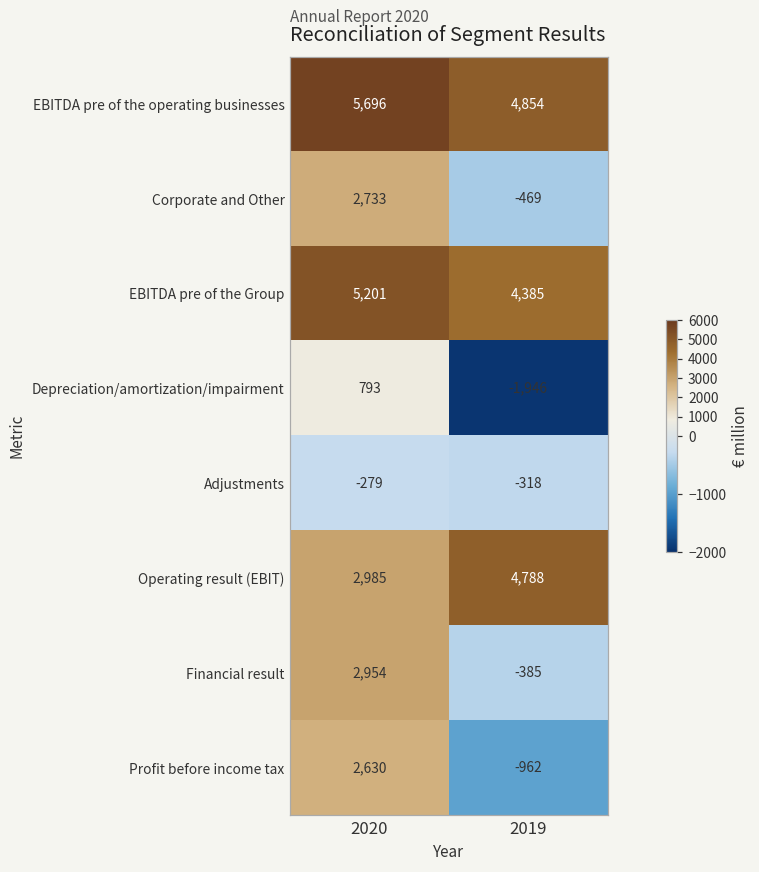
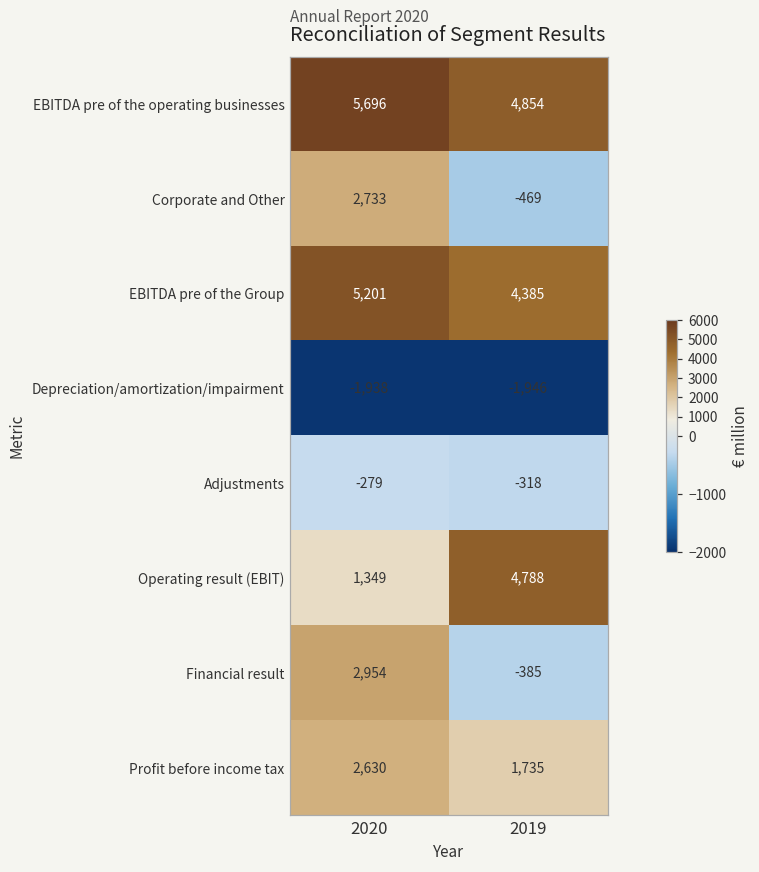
Depreciation/amortization/impairment, 2020: 793 -> -1,938
Operating result (EBIT), 2020: 2,985 -> 1,349
Profit before income tax, 2019: -962 -> 1,735
